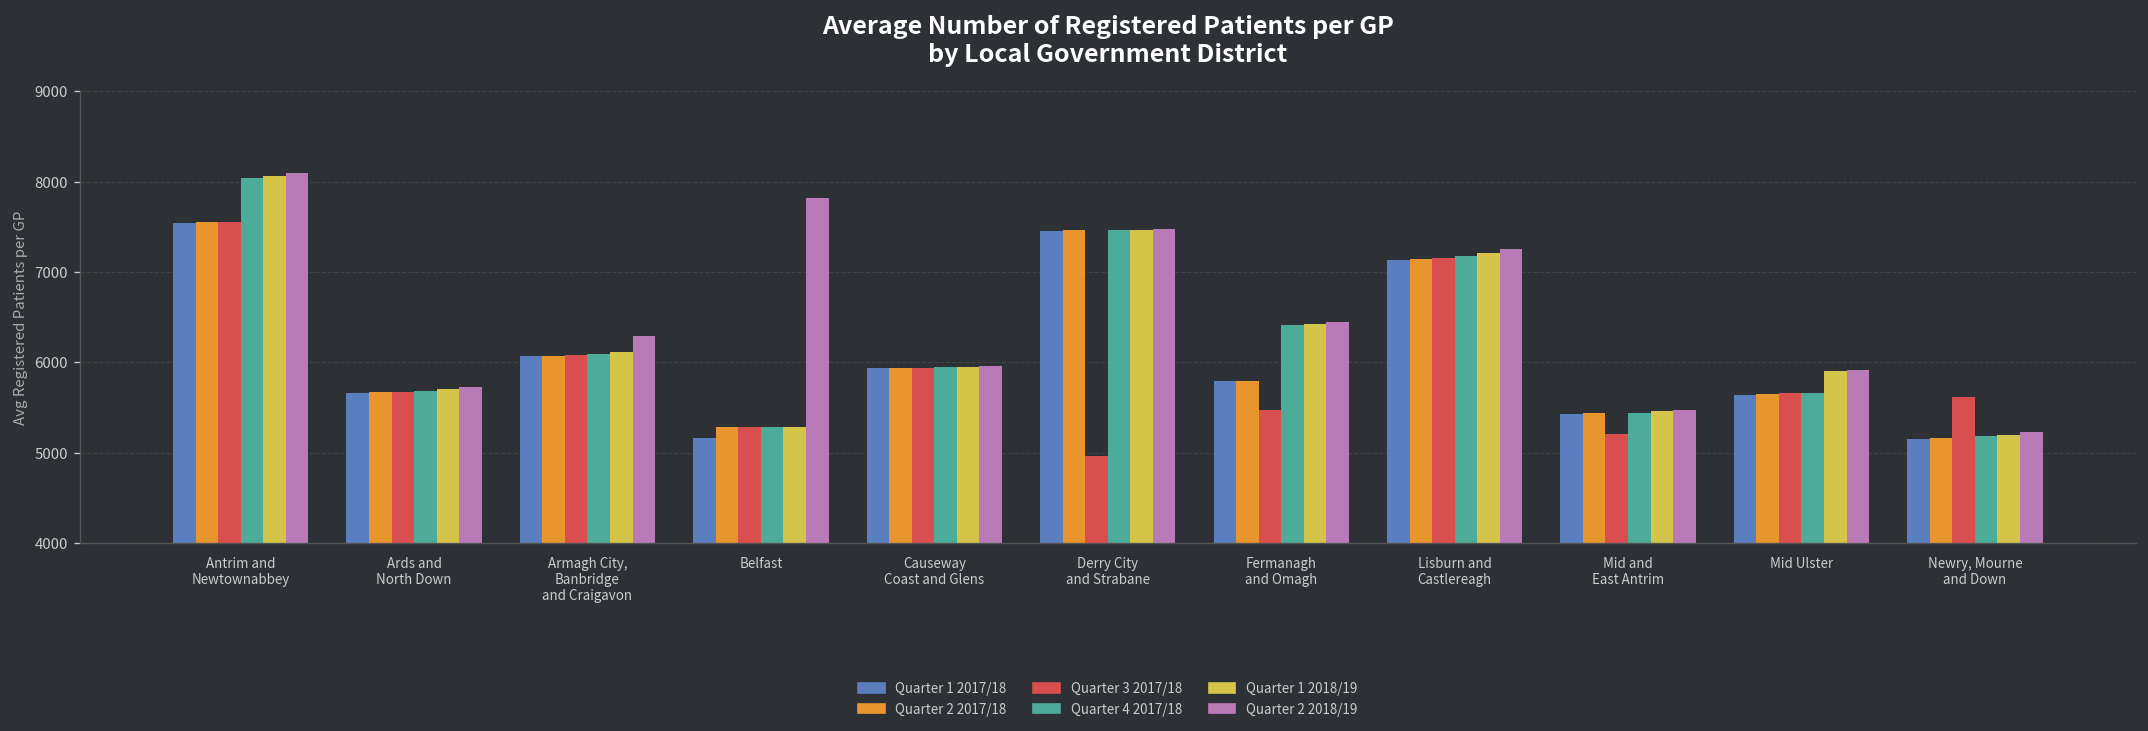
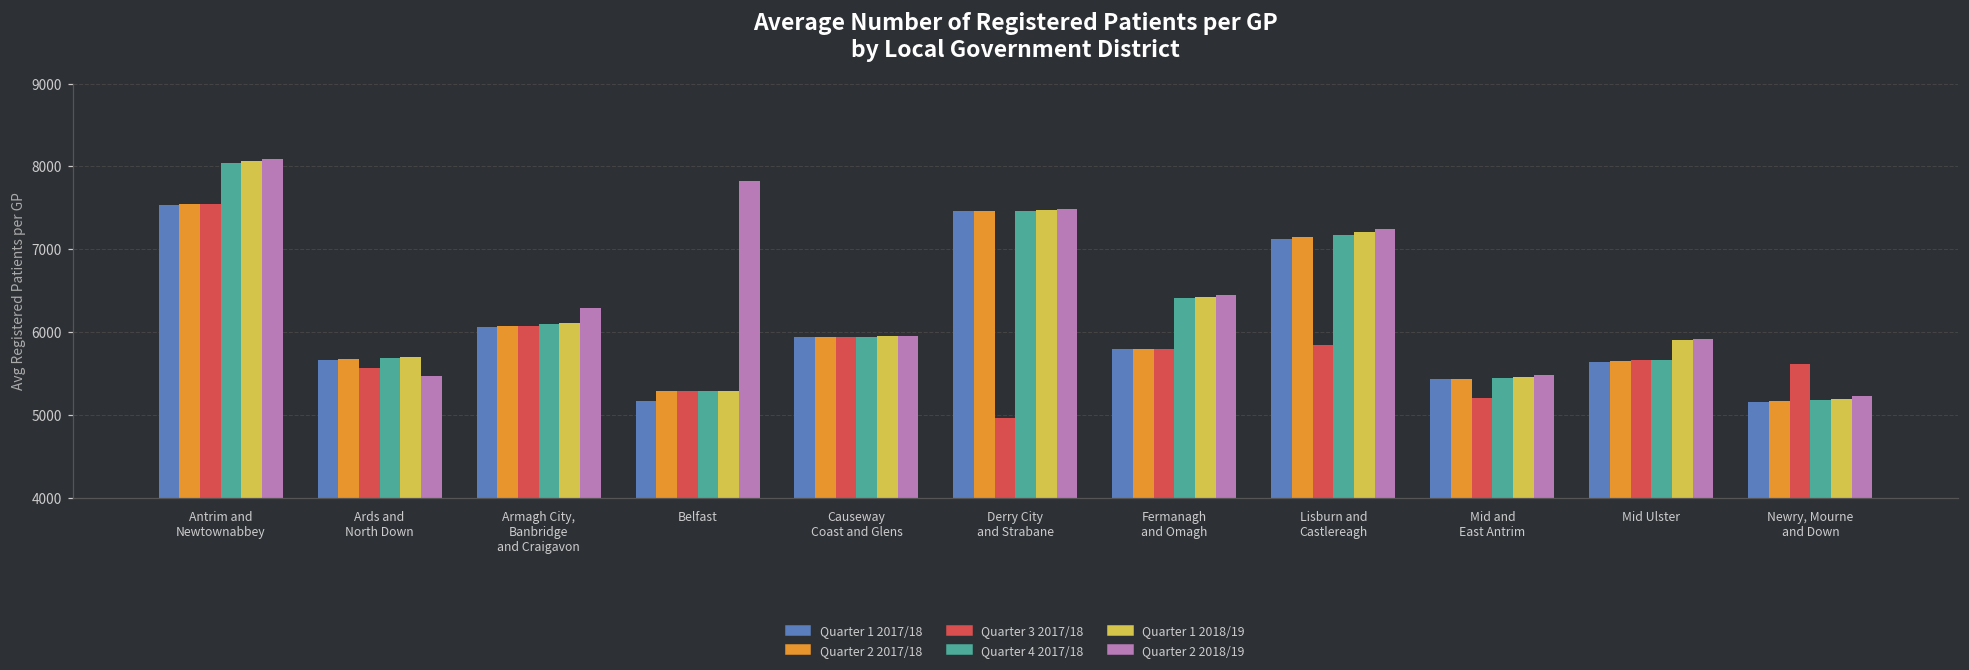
Quarter 3 2017/18, Ards and North Down: 5700 -> 5600
Quarter 2 2018/19, Ards and North Down: 5700 -> 5500
Quarter 3 2017/18, Fermanagh and Omagh: 5500 -> 5800
Quarter 3 2017/18, Lisburn and Castlereagh: 7200 -> 5800
